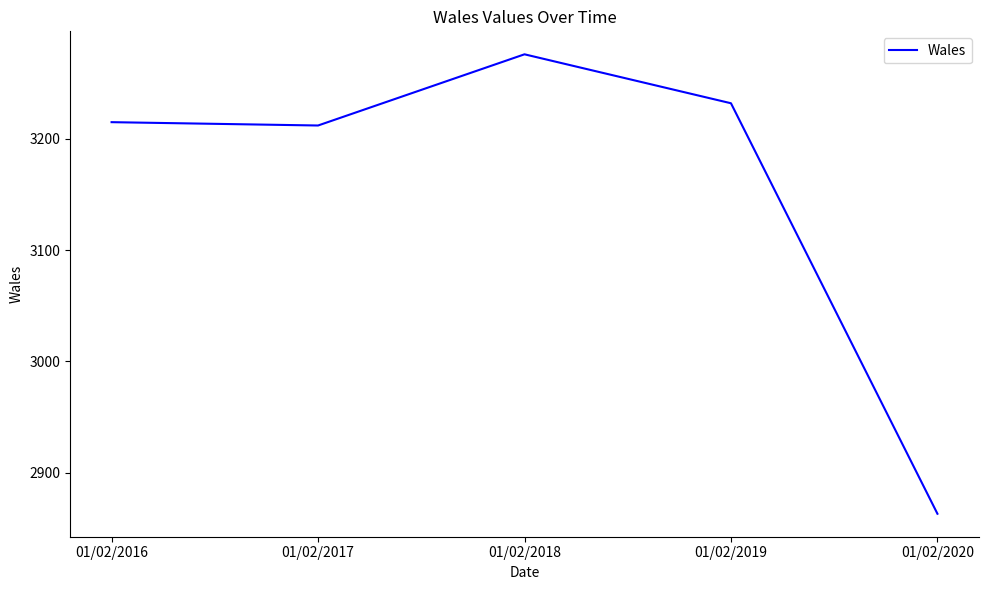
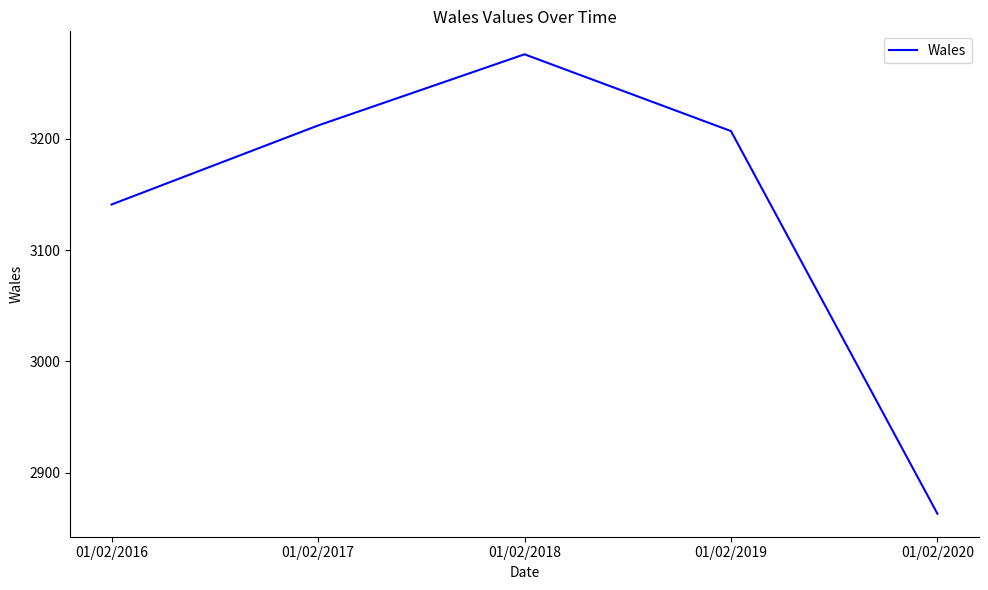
01/02/2016: 3215 -> 3141
01/02/2019: 3232 -> 3207
